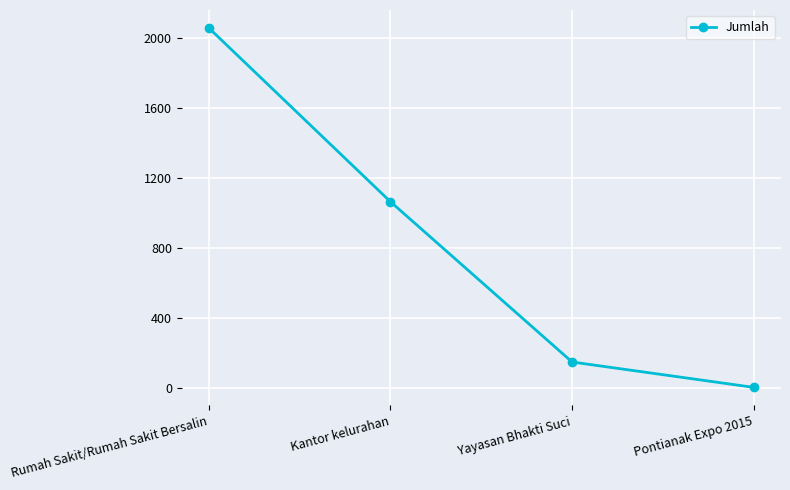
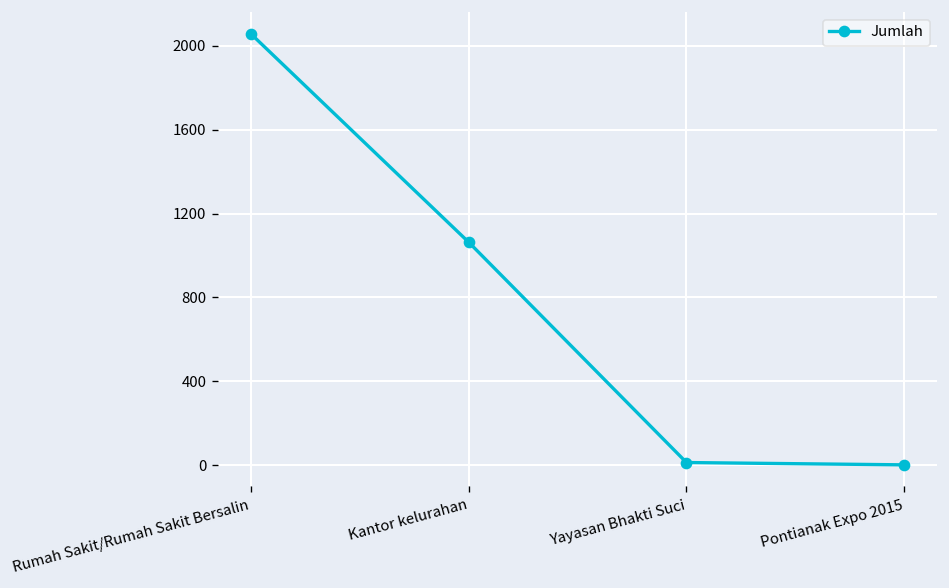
Yayasan Bhakti Suci: 150 -> 10
